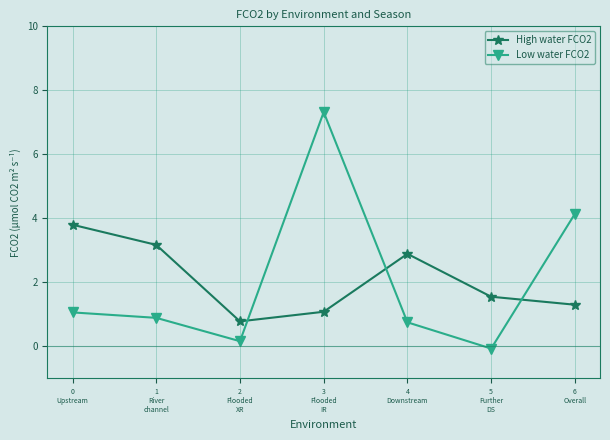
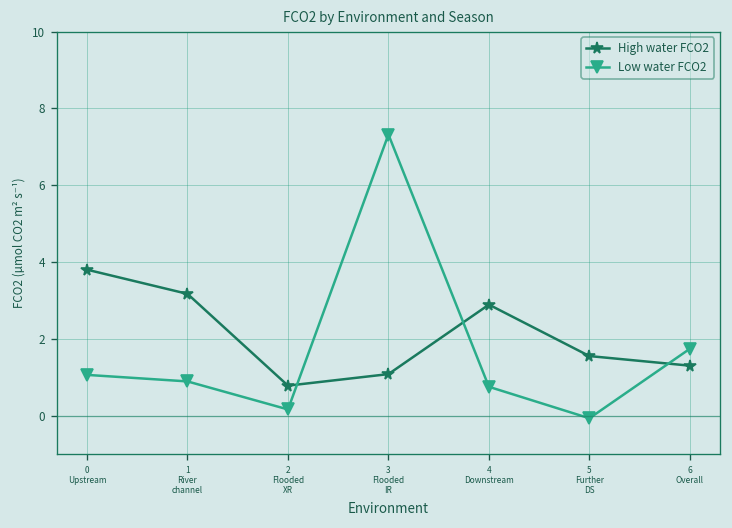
Low water FCO2, 6 Overall: 4.1 -> 1.7
